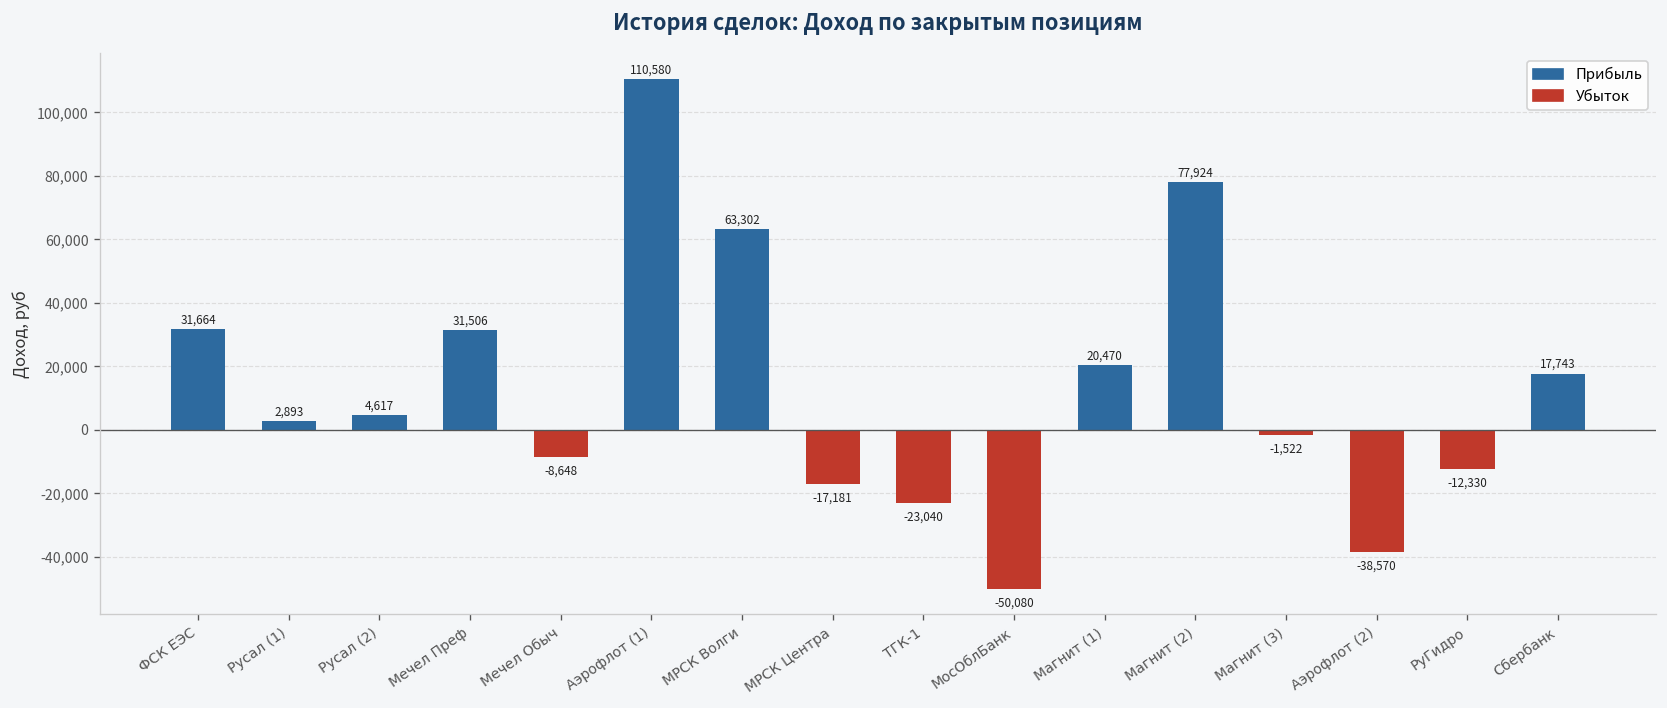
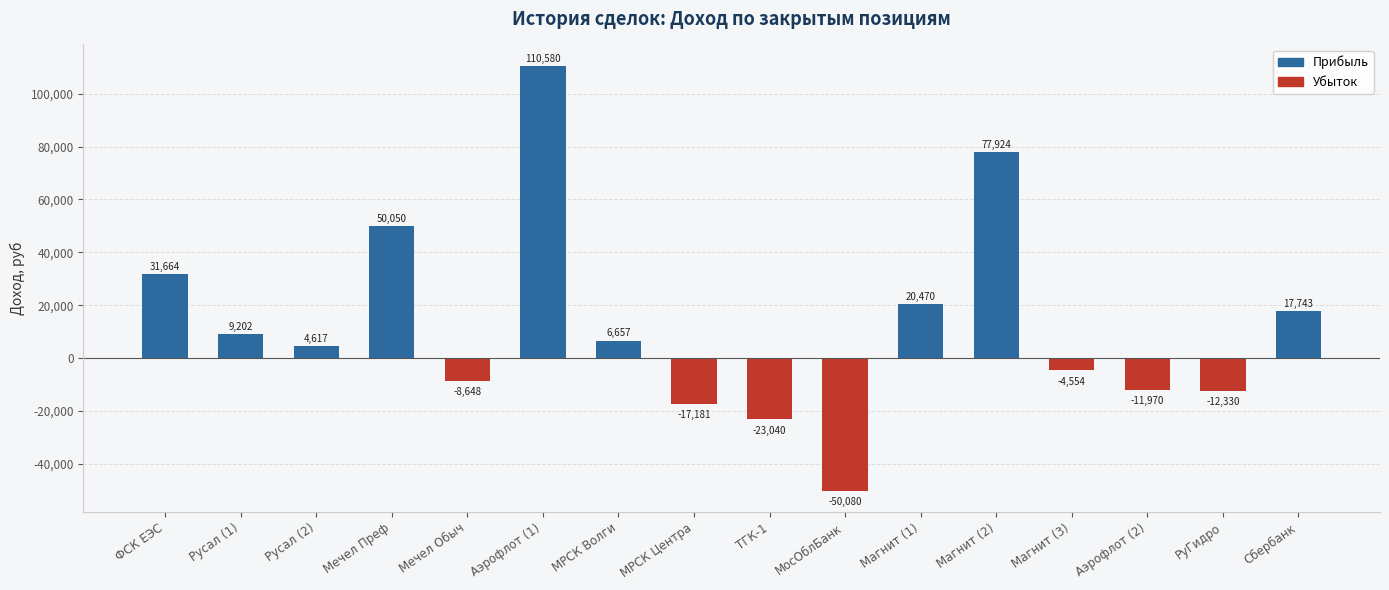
Русал (1): 2,893 -> 9,202
Мечел Преф: 31,506 -> 50,050
МРСК Волги: 63,302 -> 6,657
Магнит (3): -1,522 -> -4,554
Аэрофлот (2): -38,570 -> -11,970
